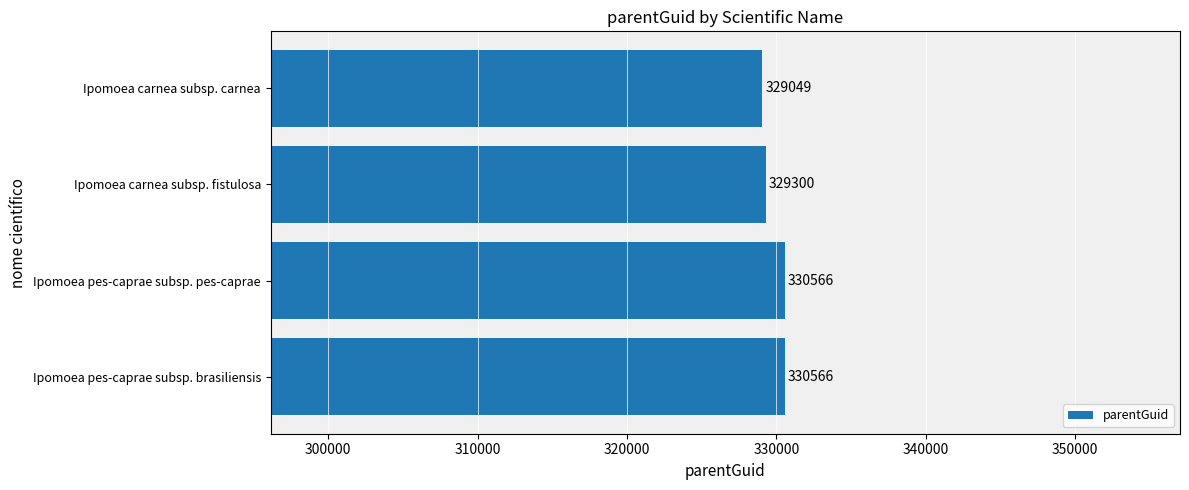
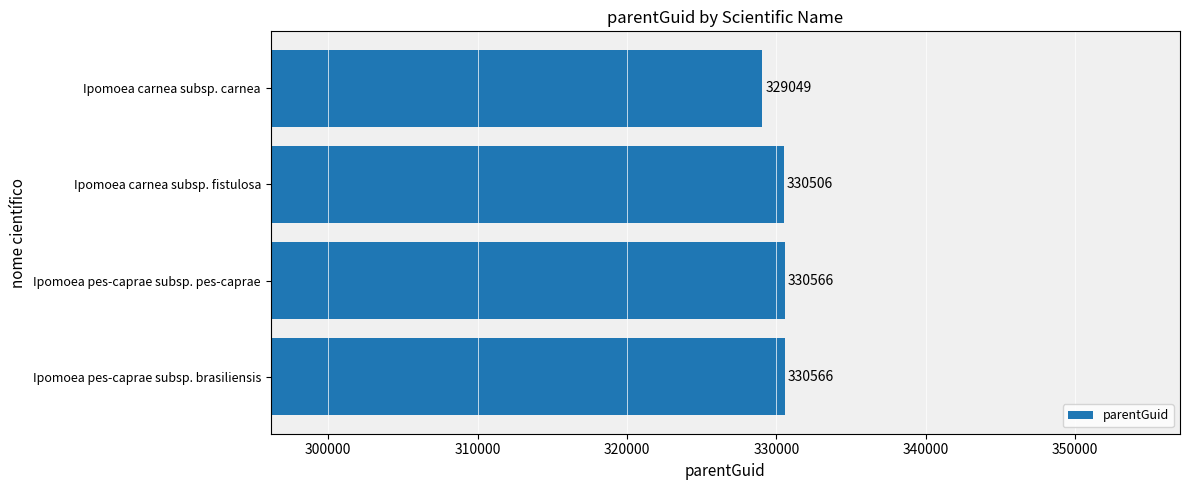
Ipomoea carnea subsp. fistulosa: 329300 -> 330506
